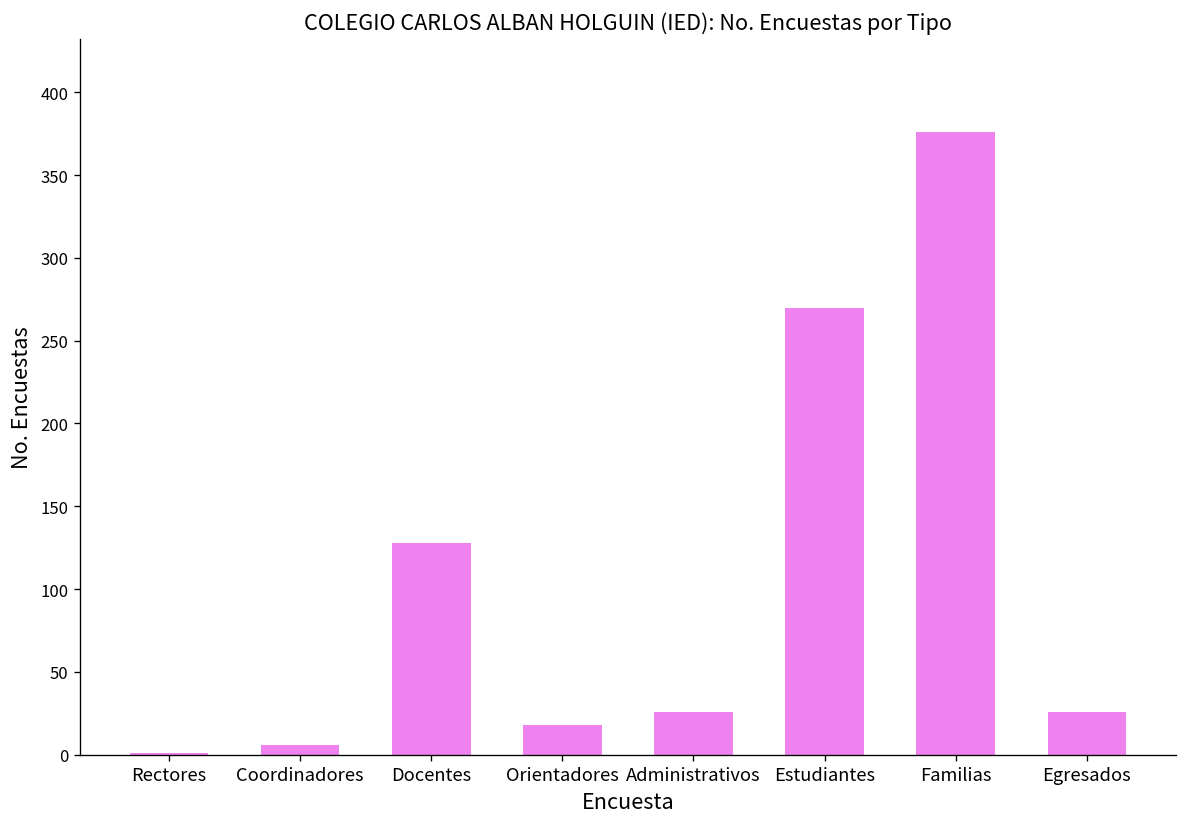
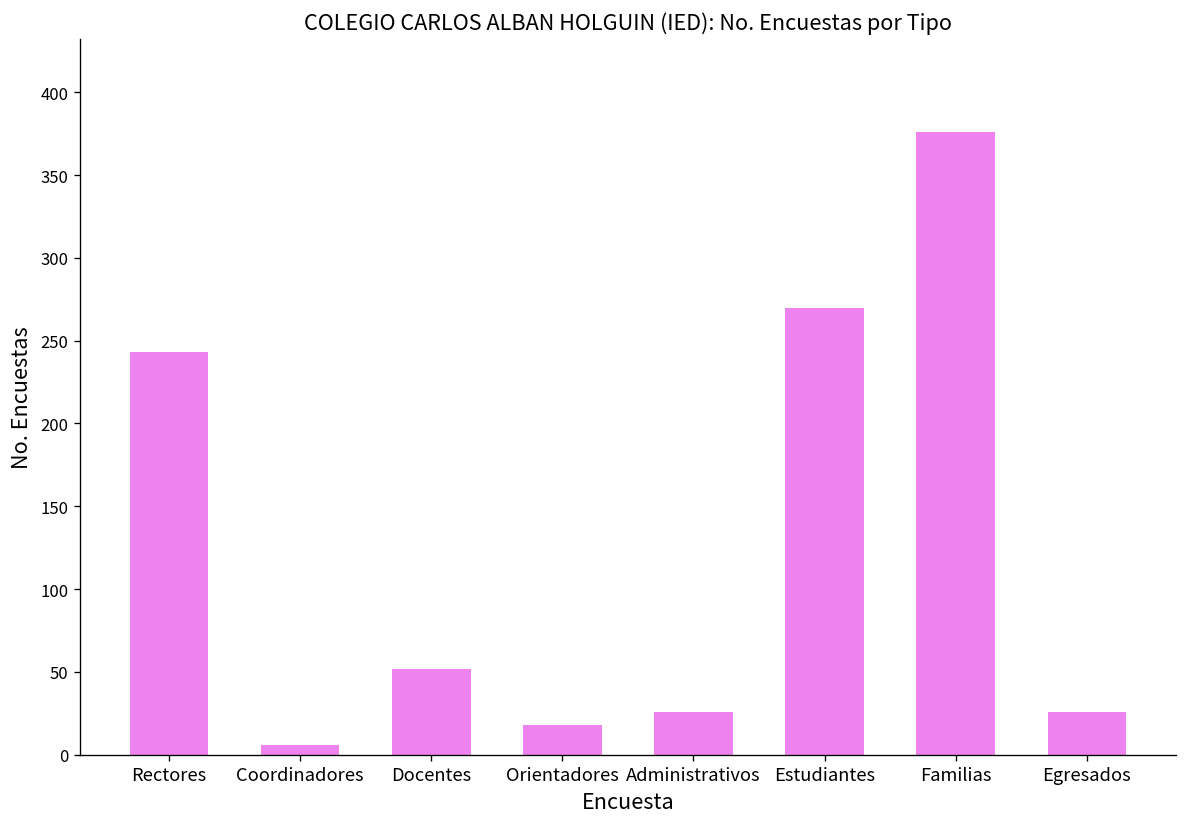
Rectores: 1 -> 243
Docentes: 128 -> 52
